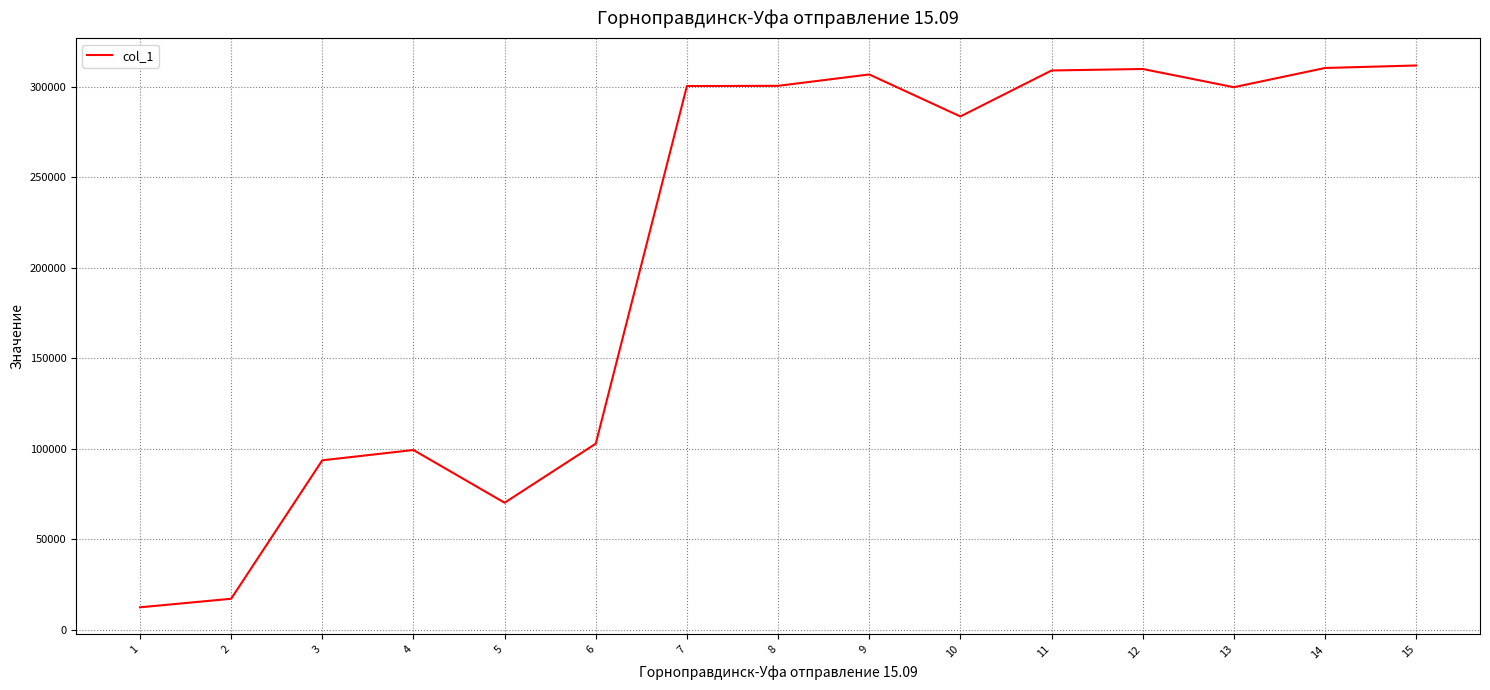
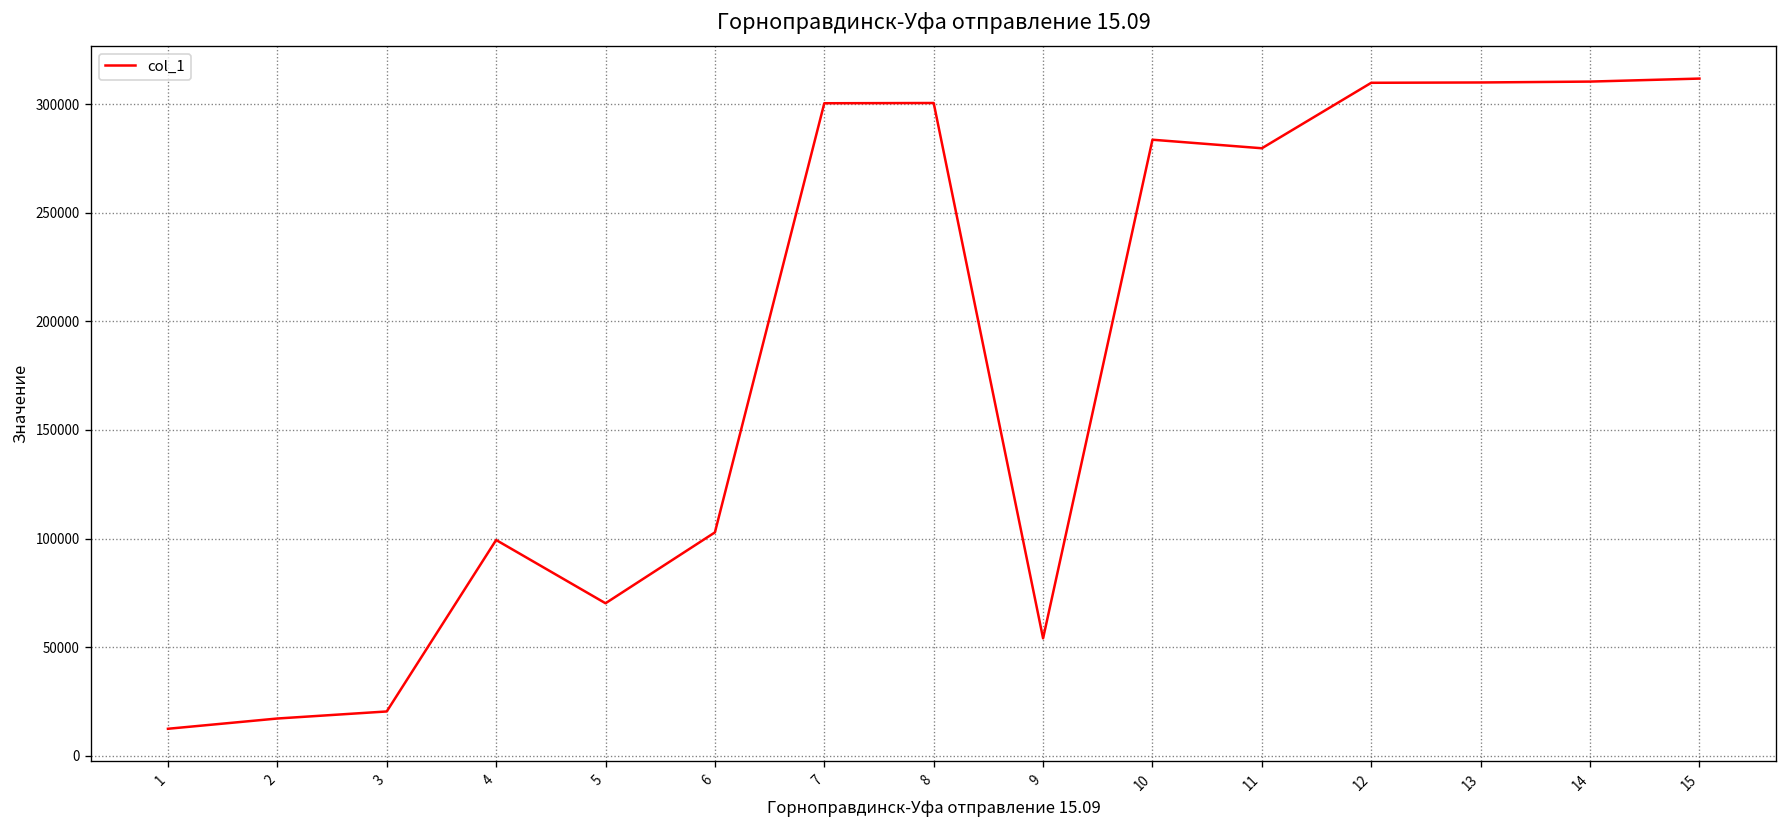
3: 94000 -> 20000
9: 307000 -> 54000
11: 309000 -> 280000
13: 300000 -> 310000
